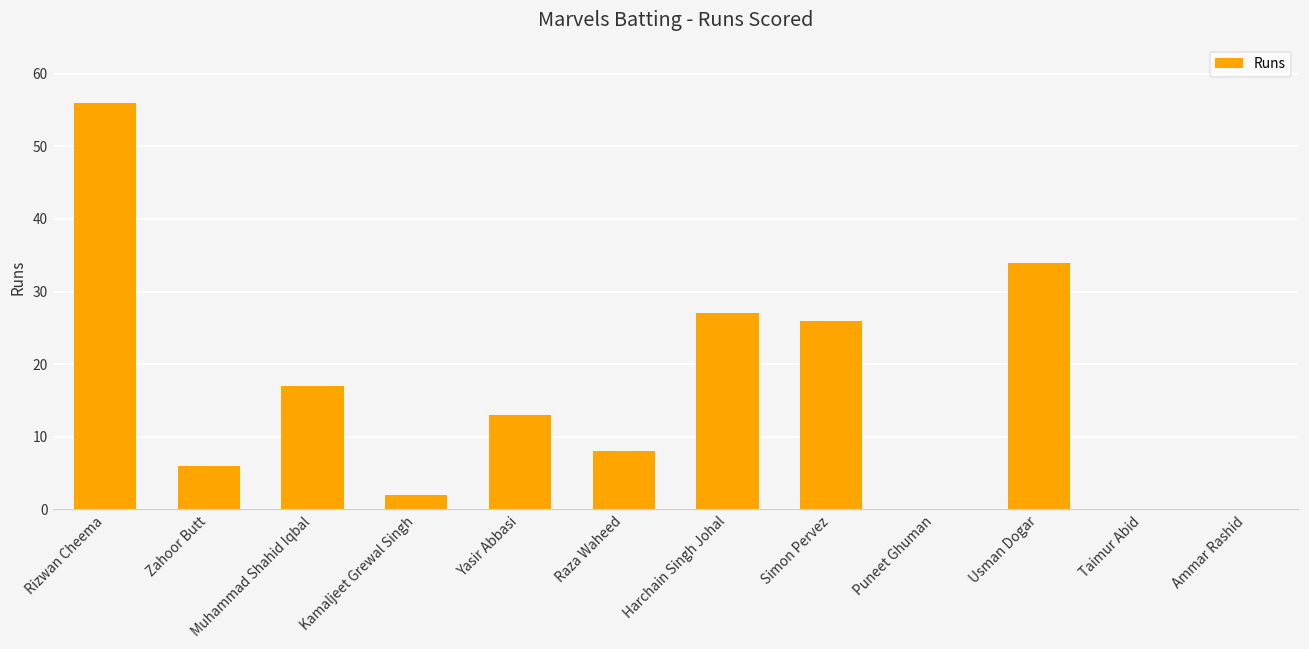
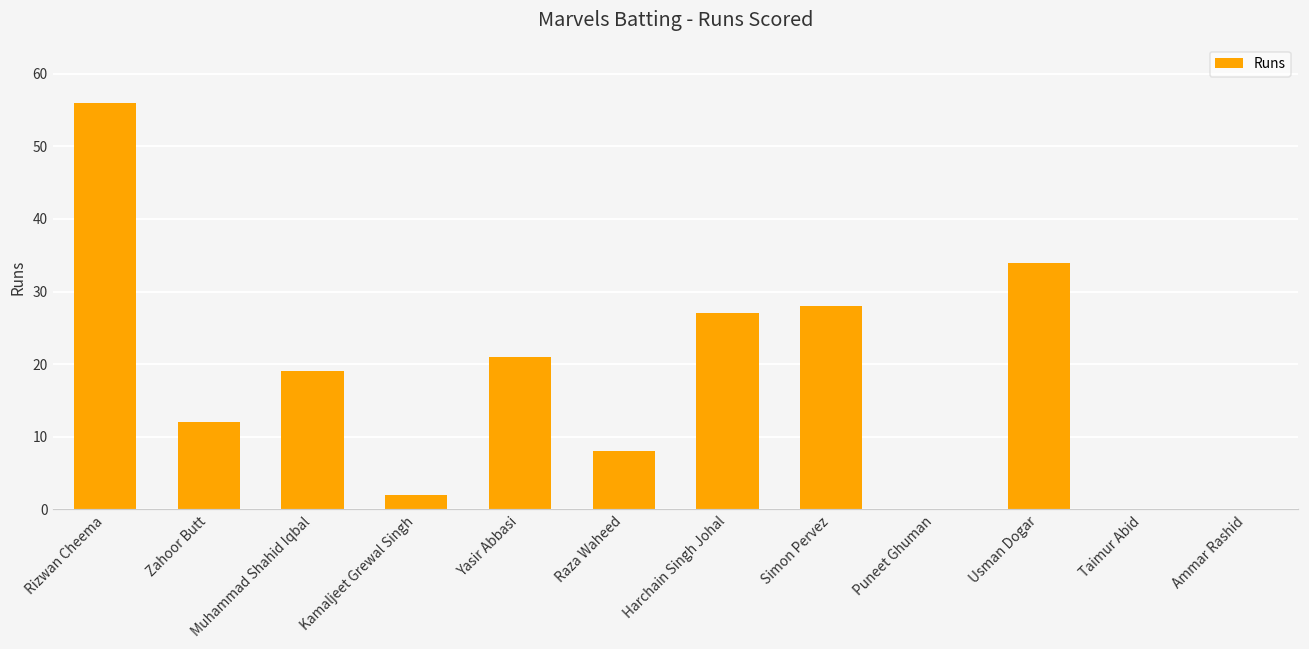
Zahoor Butt: 6 -> 12
Muhammad Shahid Iqbal: 17 -> 19
Yasir Abbasi: 13 -> 21
Simon Pervez: 26 -> 28
